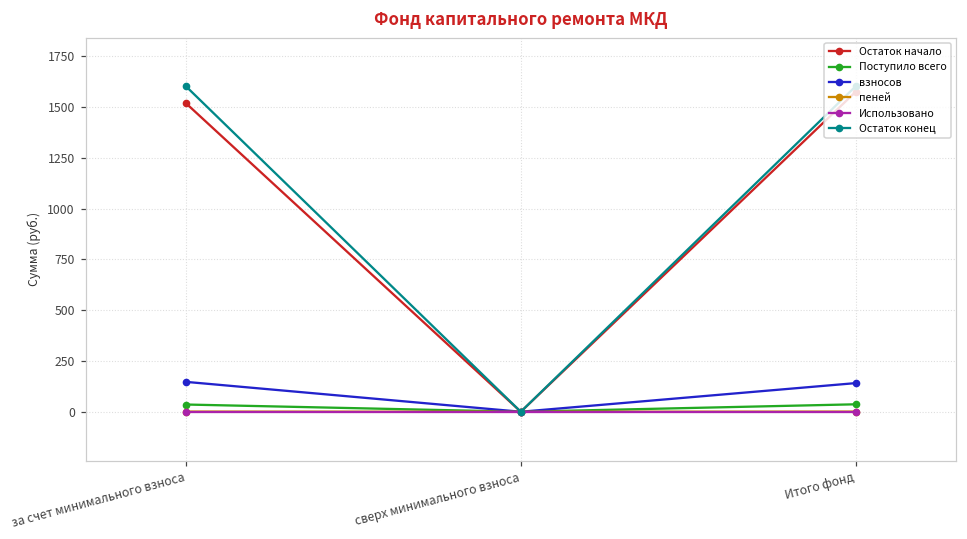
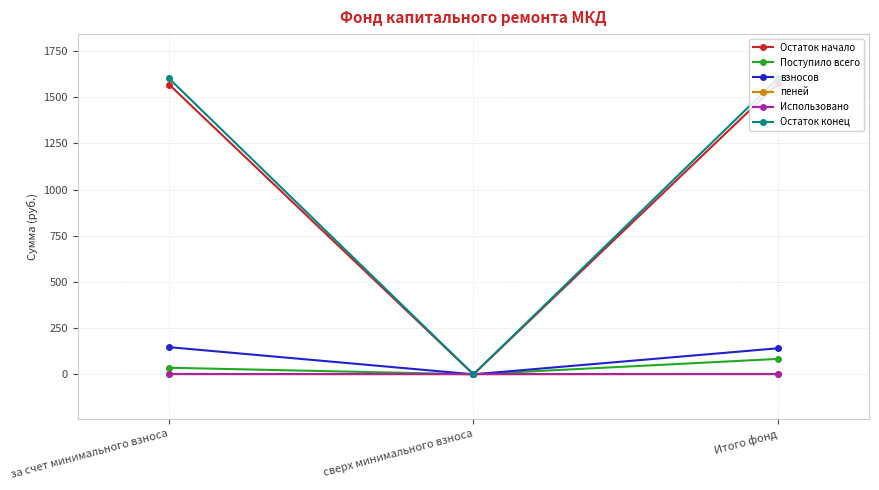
Остаток начало, за счет минимального взноса: 1520 -> 1570
Поступило всего, Итого фонд: 40 -> 80
